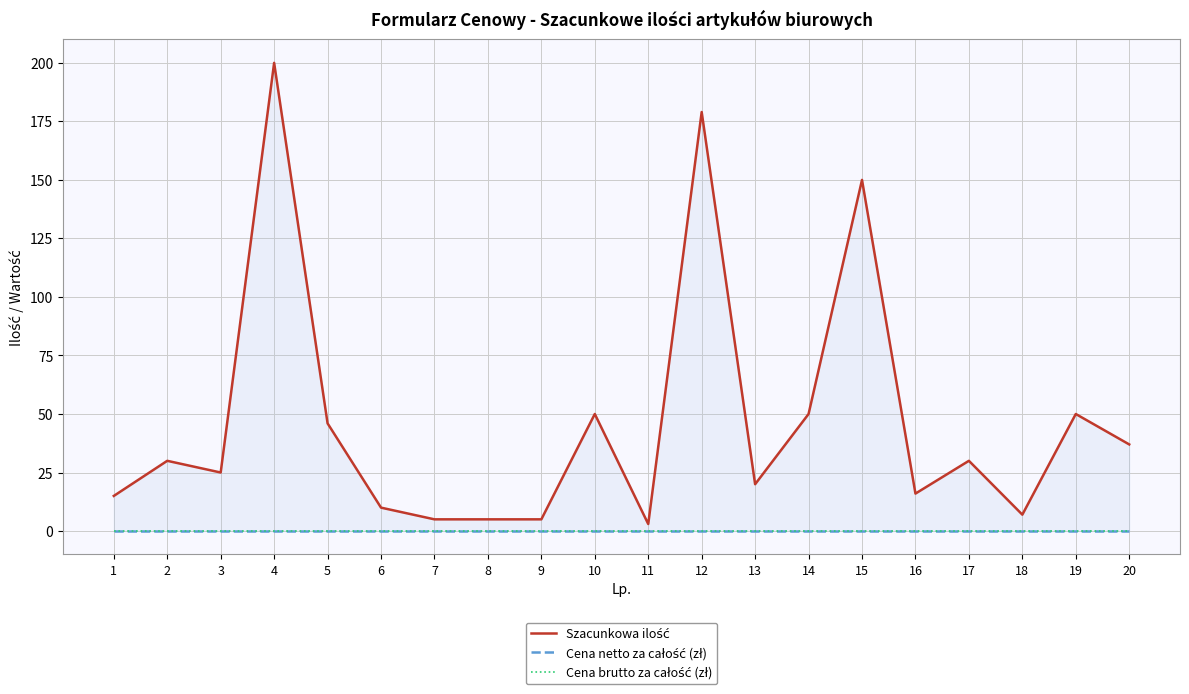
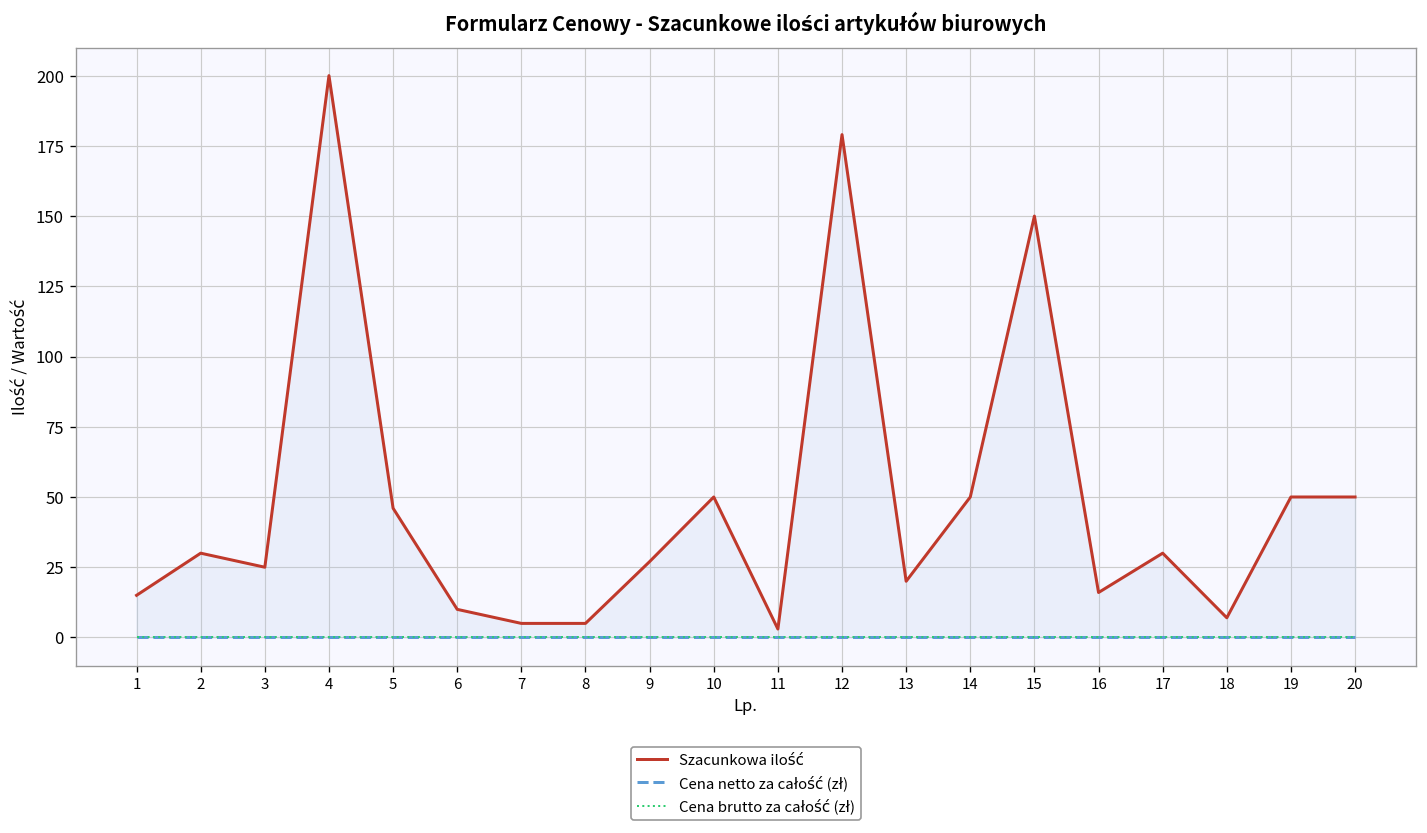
Szacunkowa ilość, 9: 5 -> 27
Szacunkowa ilość, 20: 37 -> 50
